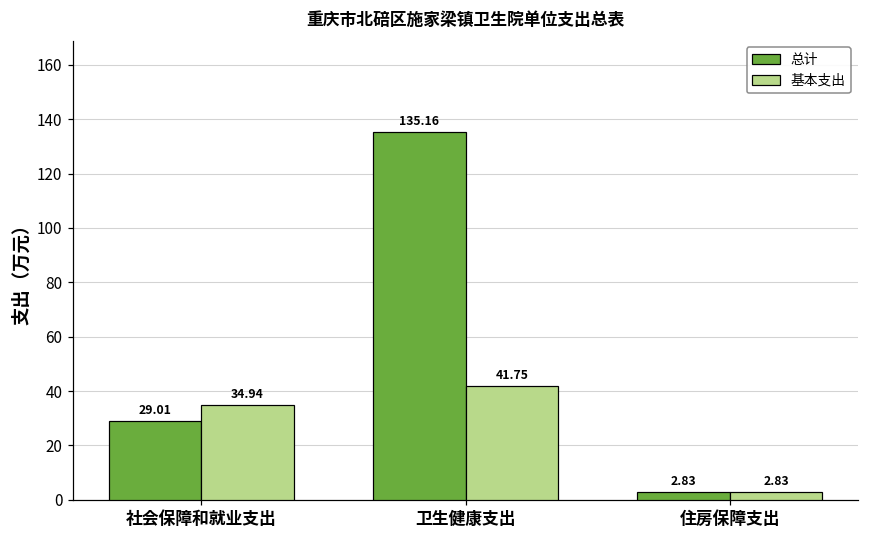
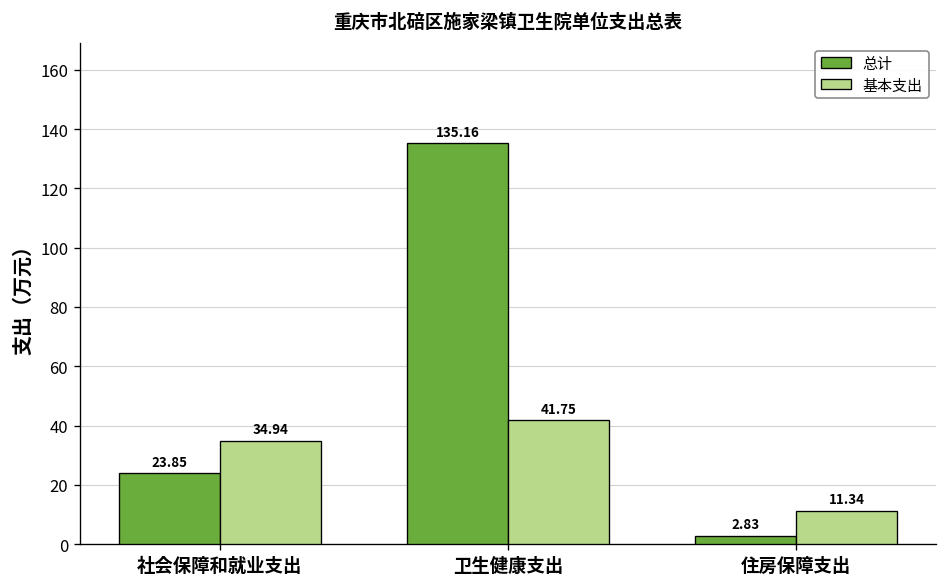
总计, 社会保障和就业支出: 29.01 -> 23.85
基本支出, 住房保障支出: 2.83 -> 11.34
